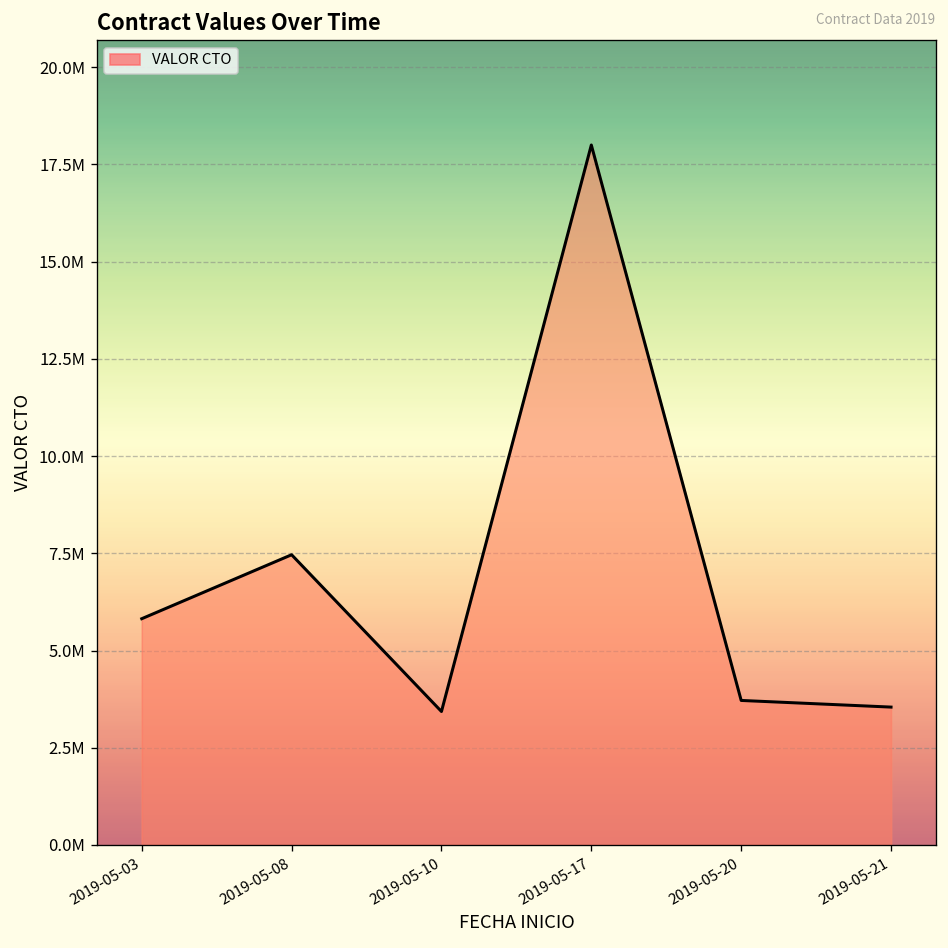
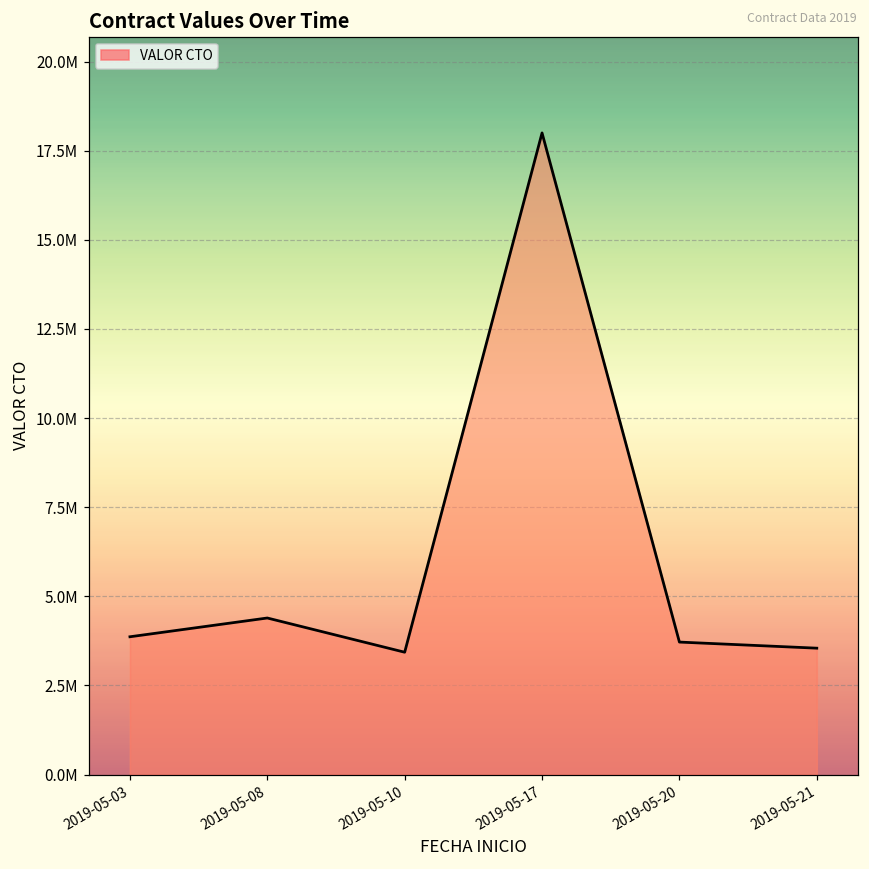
2019-05-03: 5800000 -> 3900000
2019-05-08: 7500000 -> 4400000
